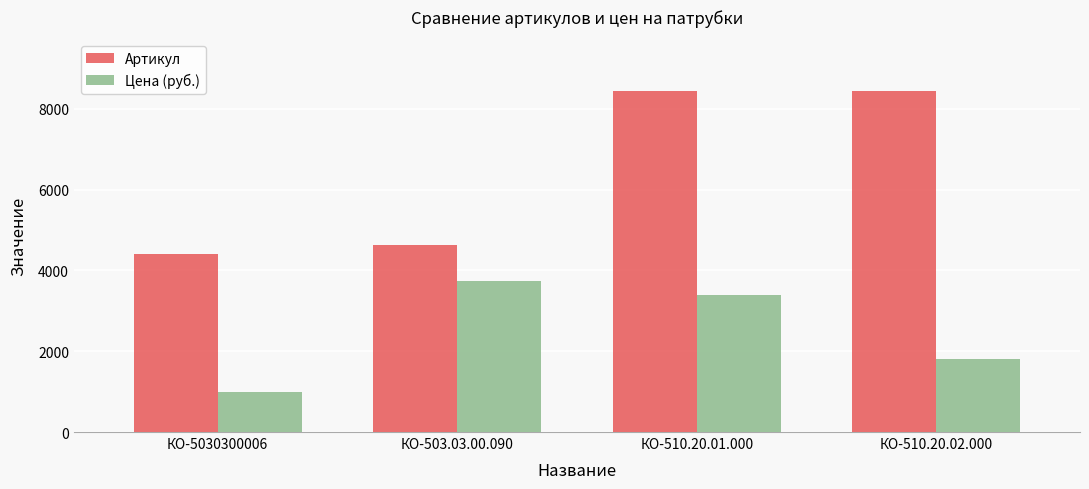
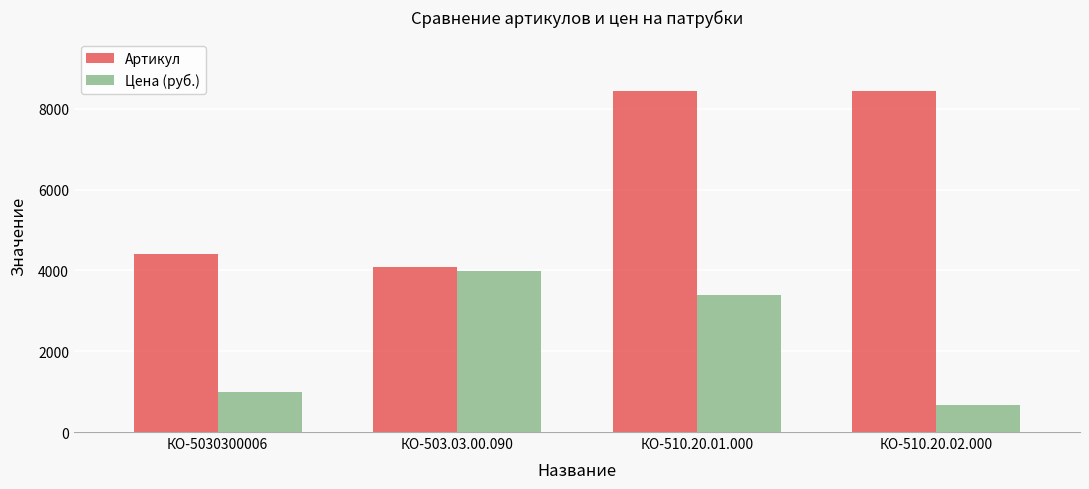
Артикул, КО-503.03.00.090: 4600 -> 4100
Цена (руб.), КО-503.03.00.090: 3700 -> 4000
Цена (руб.), КО-510.20.02.000: 1800 -> 700
